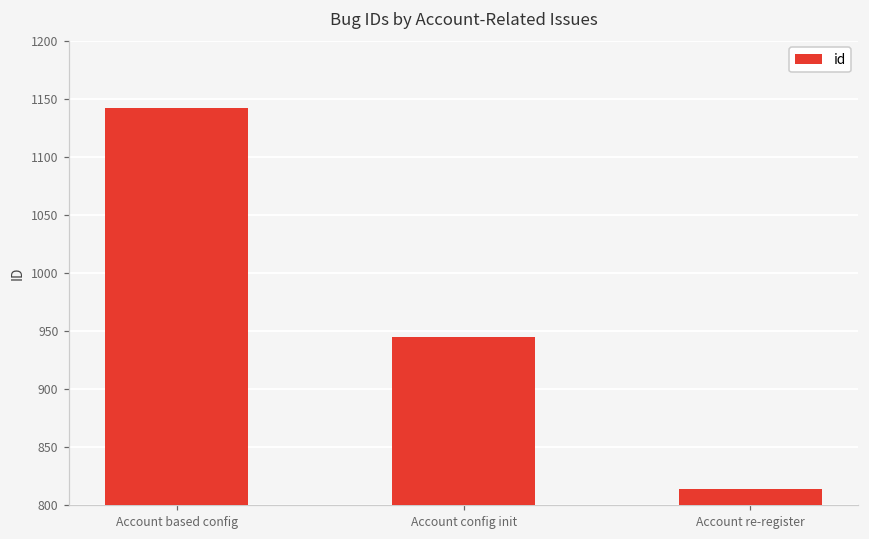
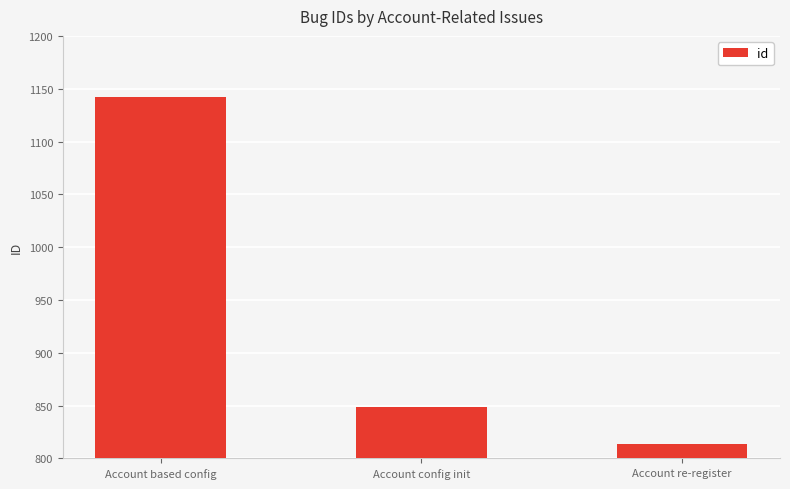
Account config init: 945 -> 849
